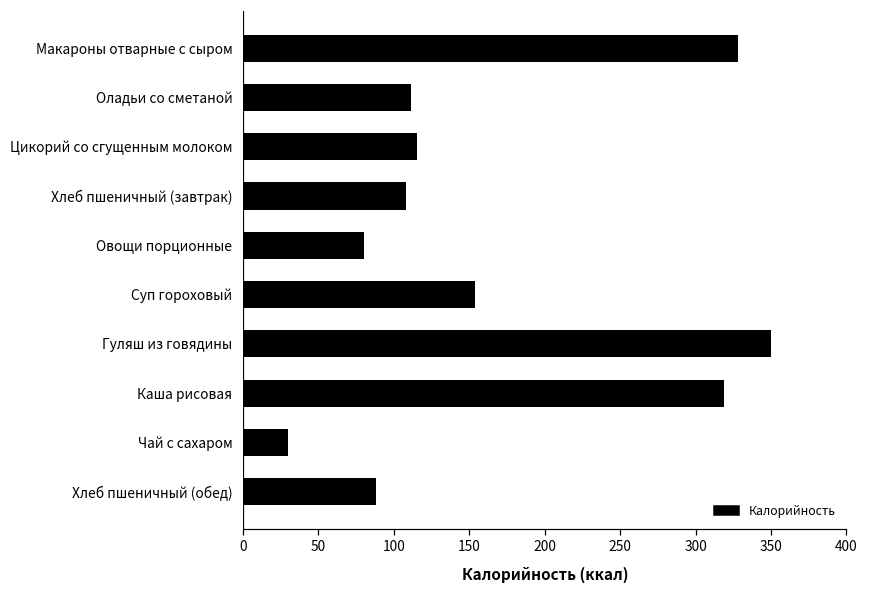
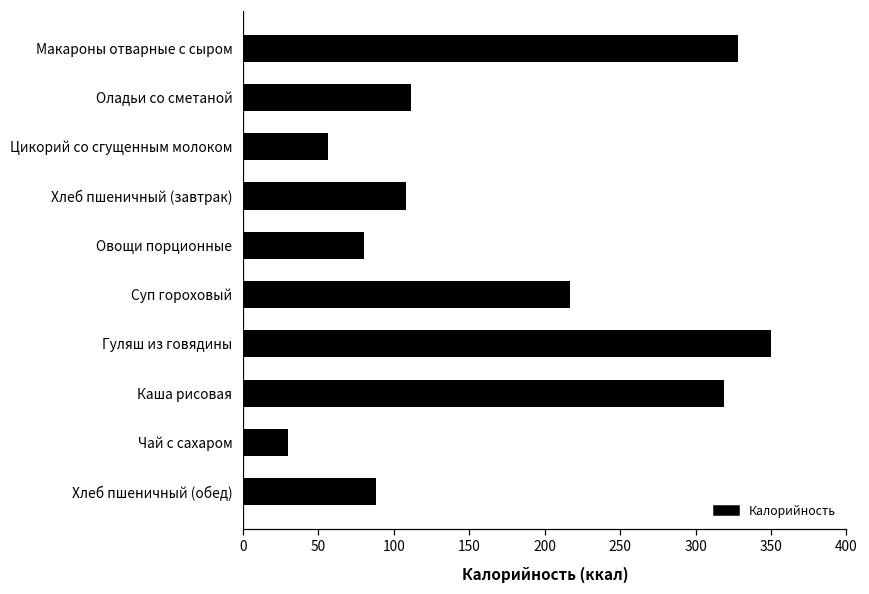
Цикорий со сгущенным молоком: 115 -> 56
Суп гороховый: 154 -> 217
